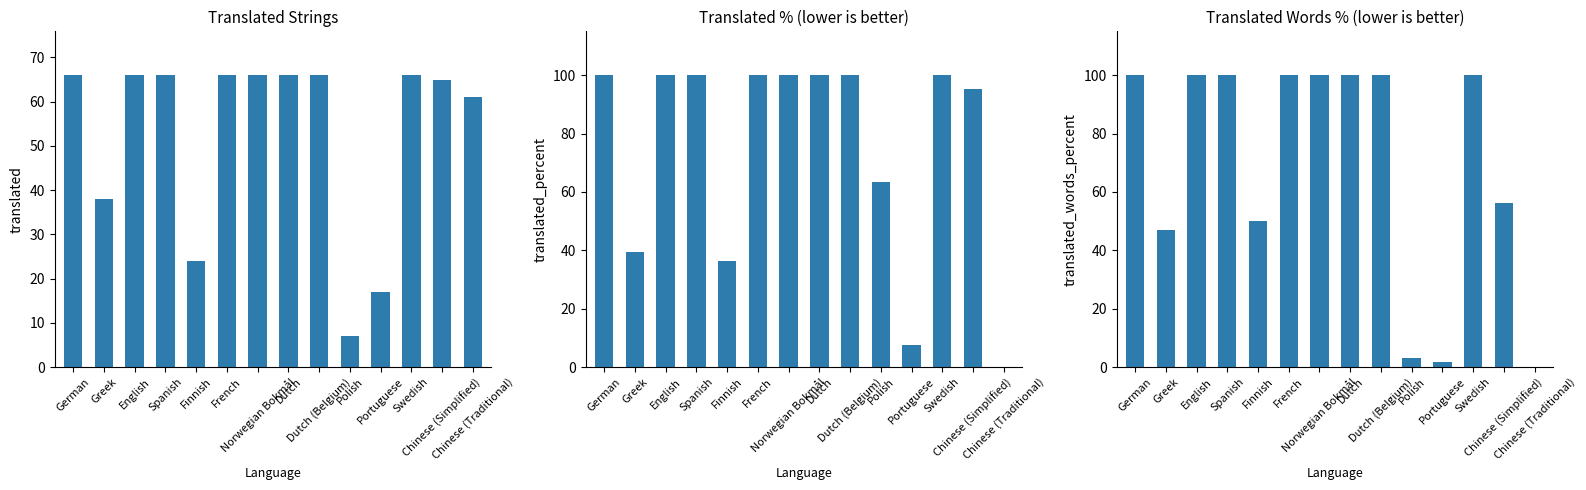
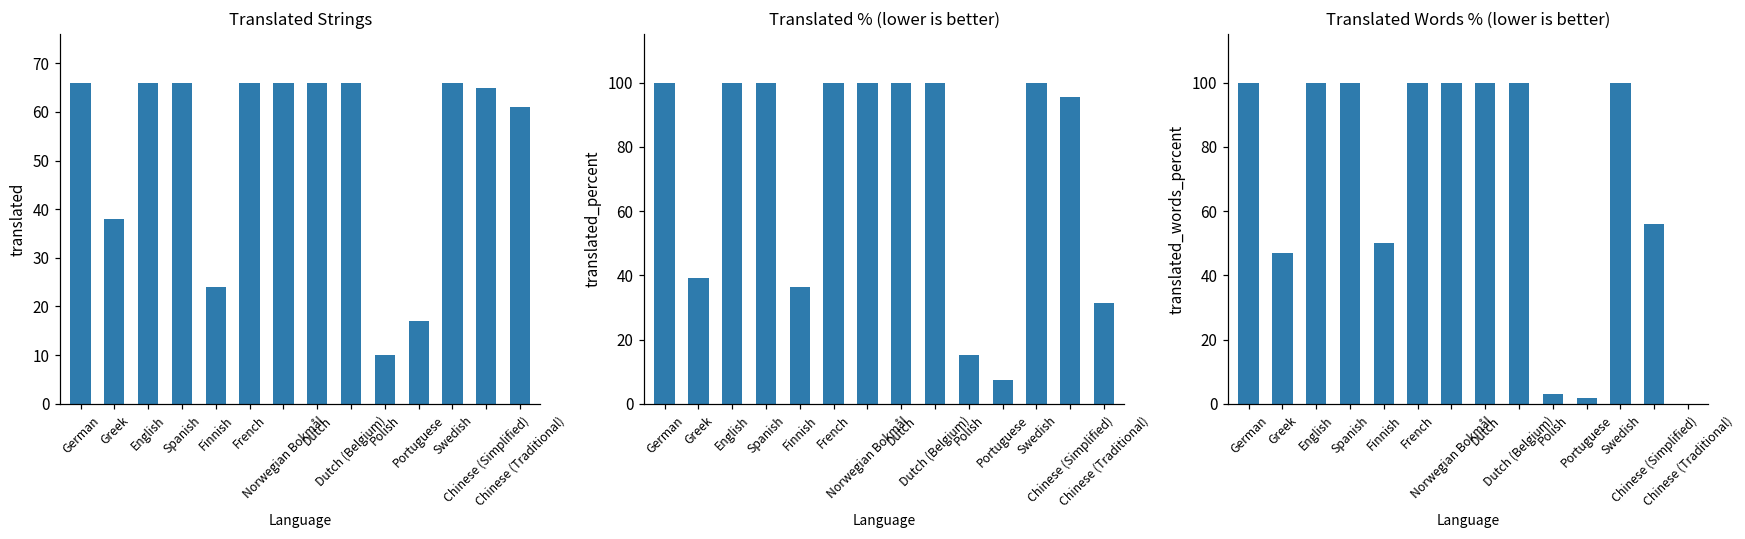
Translated Strings, Polish: 7 -> 10
Translated % (lower is better), Polish: 63 -> 15
Translated % (lower is better), Chinese (Traditional): 0 -> 31
